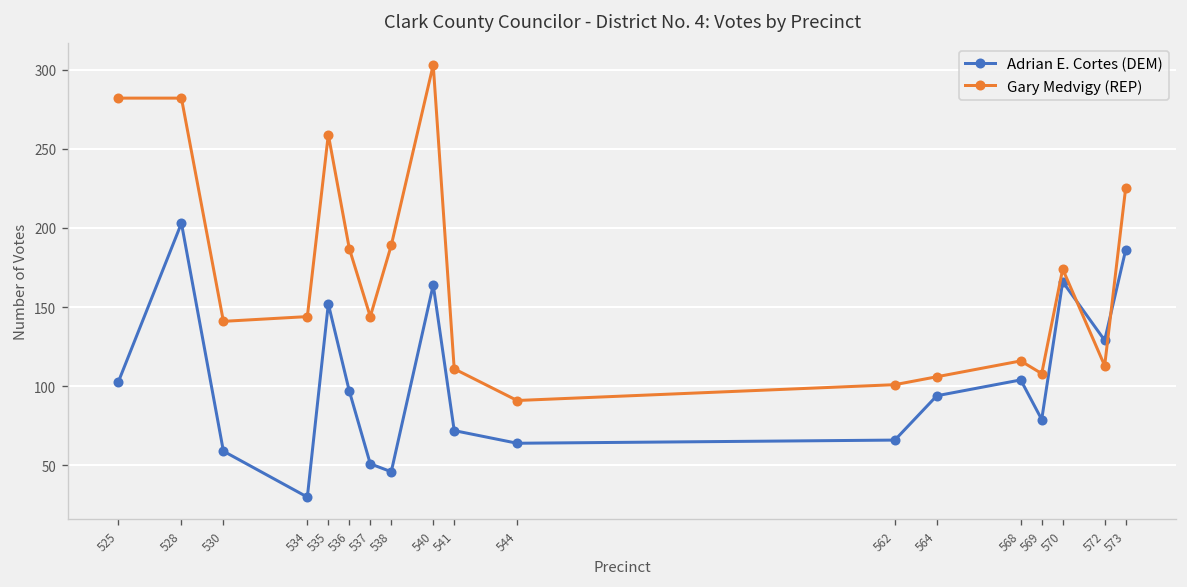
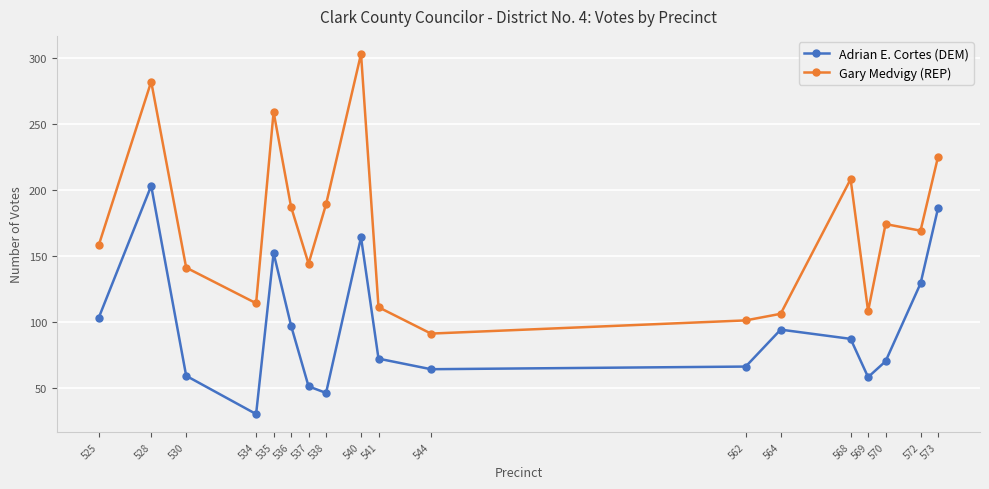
Gary Medvigy (REP), 525: 282 -> 158
Gary Medvigy (REP), 534: 144 -> 114
Adrian E. Cortes (DEM), 568: 104 -> 87
Gary Medvigy (REP), 568: 116 -> 208
Adrian E. Cortes (DEM), 569: 79 -> 58
Adrian E. Cortes (DEM), 570: 166 -> 70
Gary Medvigy (REP), 572: 113 -> 169
